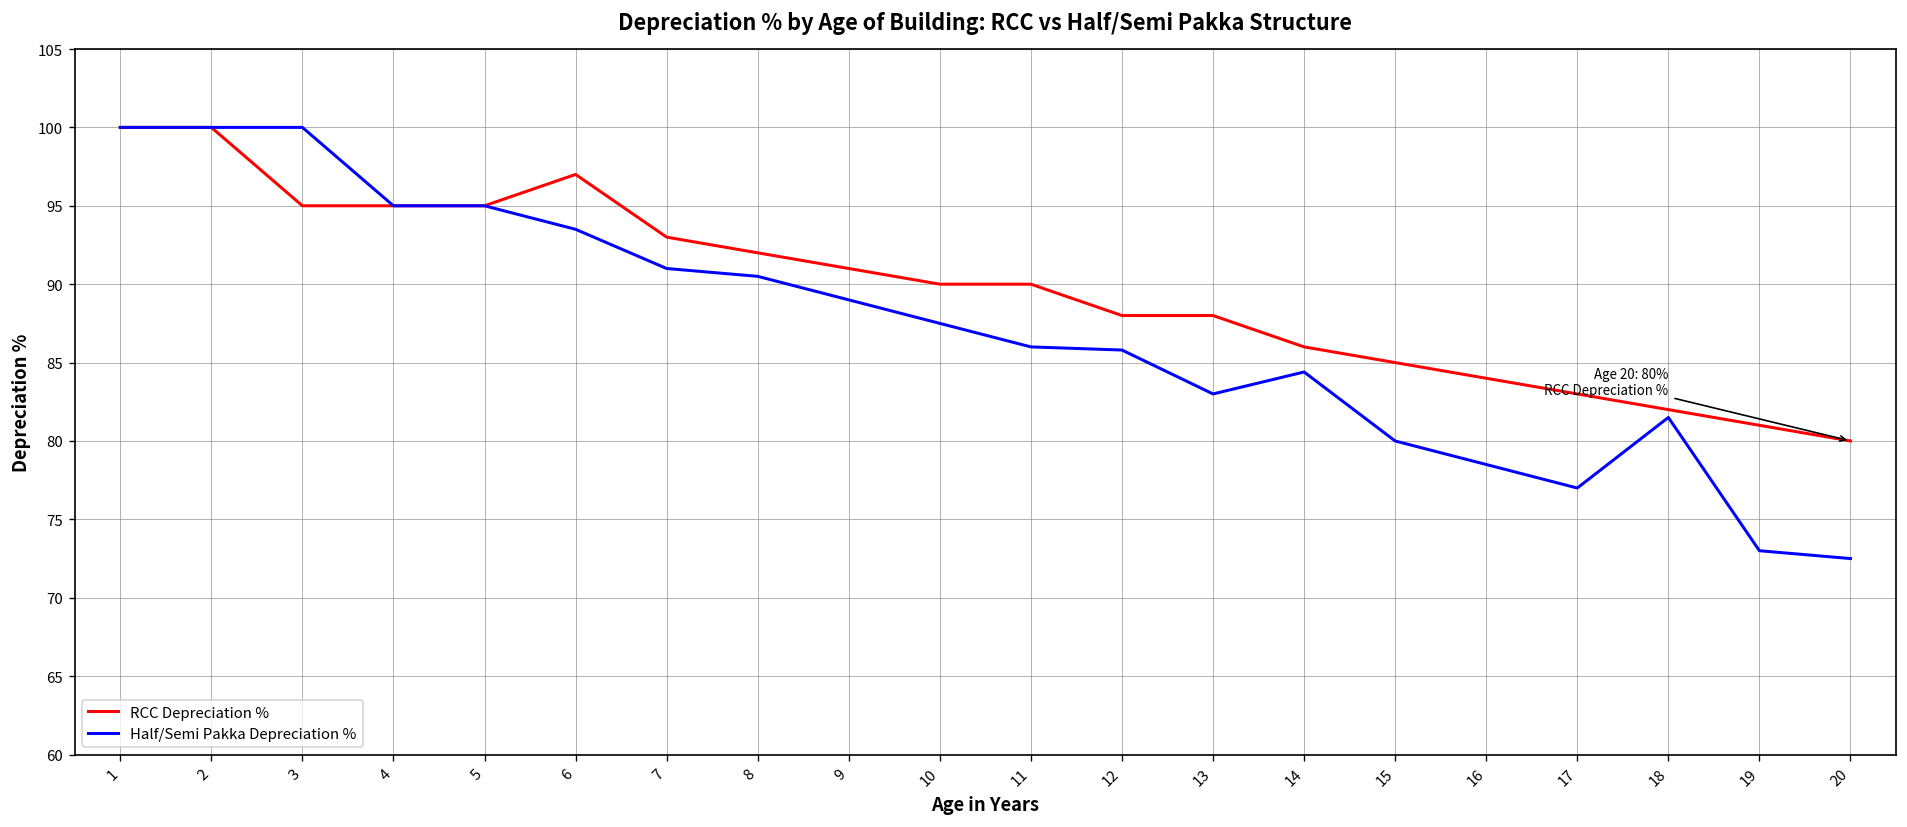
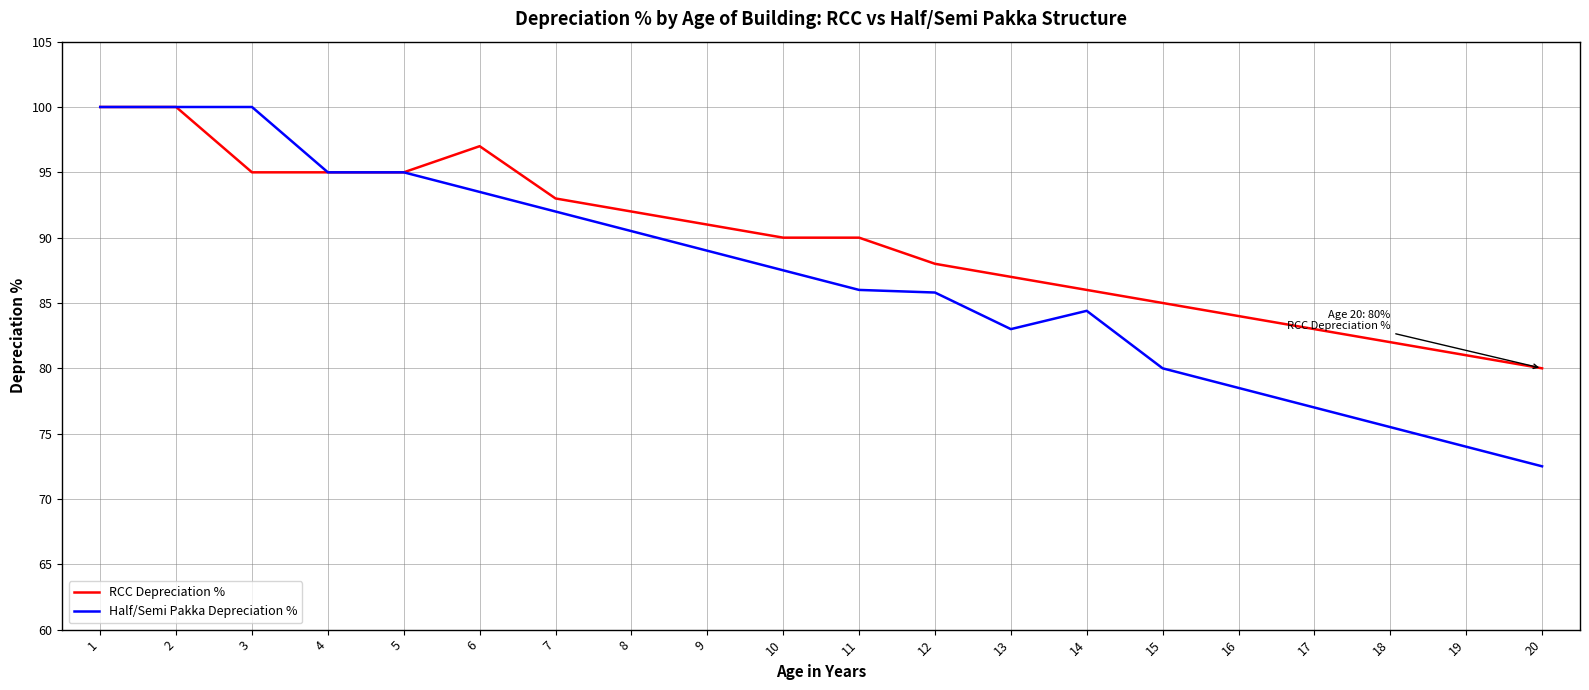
Half/Semi Pakka Depreciation %, 7: 91 -> 92
RCC Depreciation %, 13: 88 -> 87
Half/Semi Pakka Depreciation %, 18: 81.5 -> 75.5
Half/Semi Pakka Depreciation %, 19: 73 -> 74
